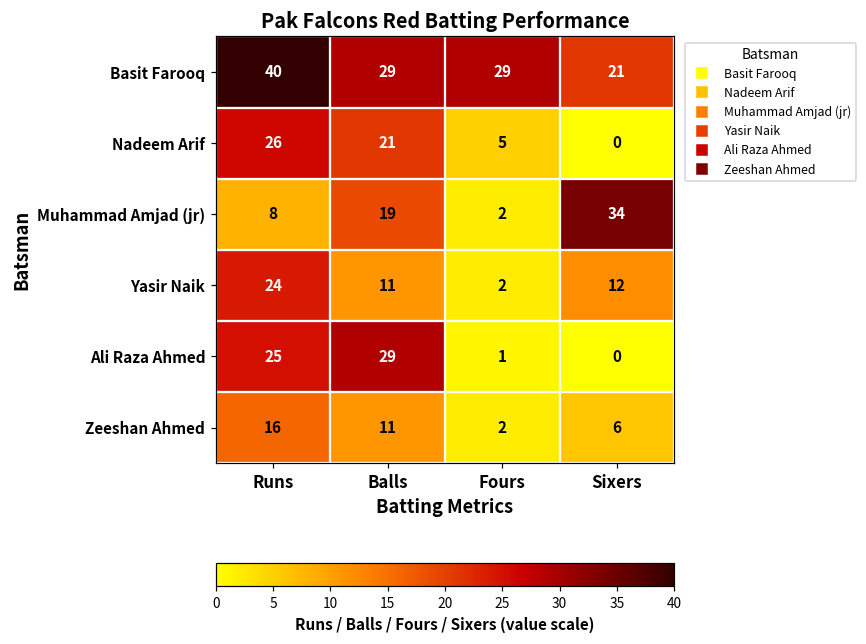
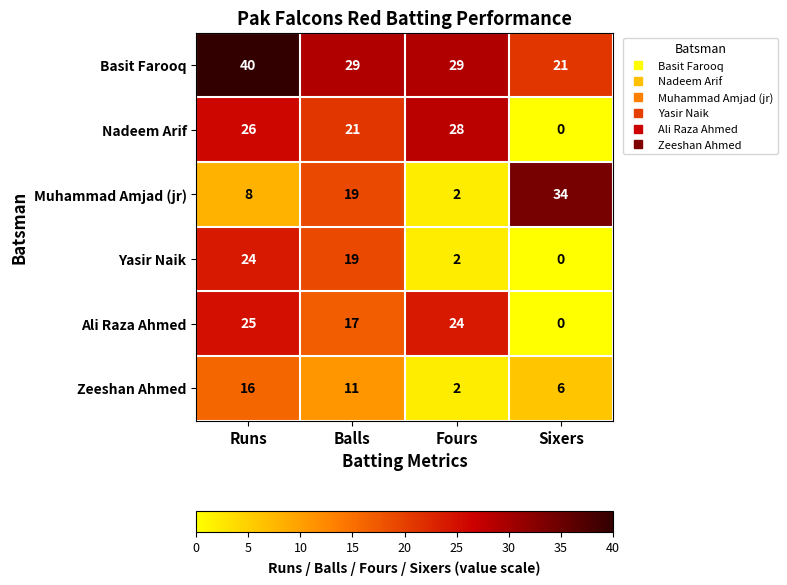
Nadeem Arif, Fours: 5 -> 28
Yasir Naik, Balls: 11 -> 19
Yasir Naik, Sixers: 12 -> 0
Ali Raza Ahmed, Balls: 29 -> 17
Ali Raza Ahmed, Fours: 1 -> 24
